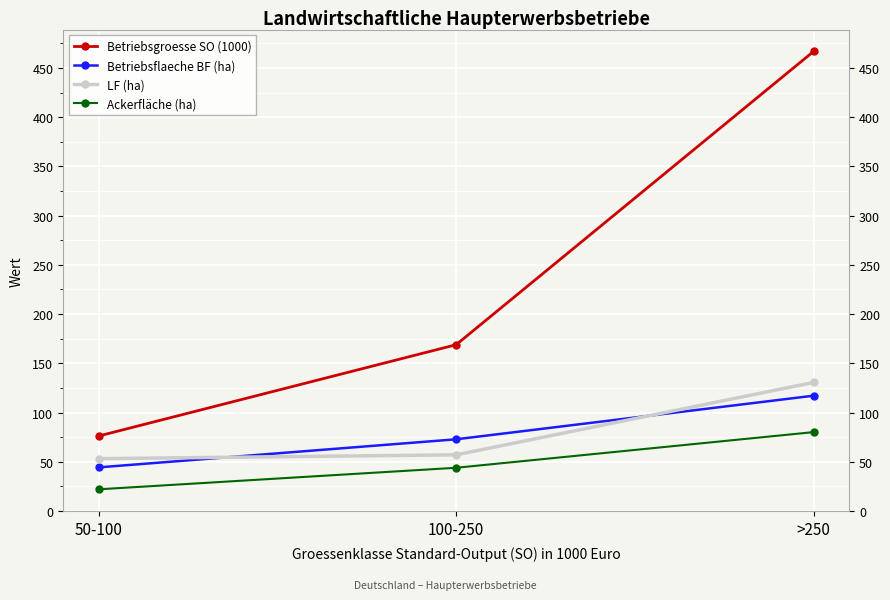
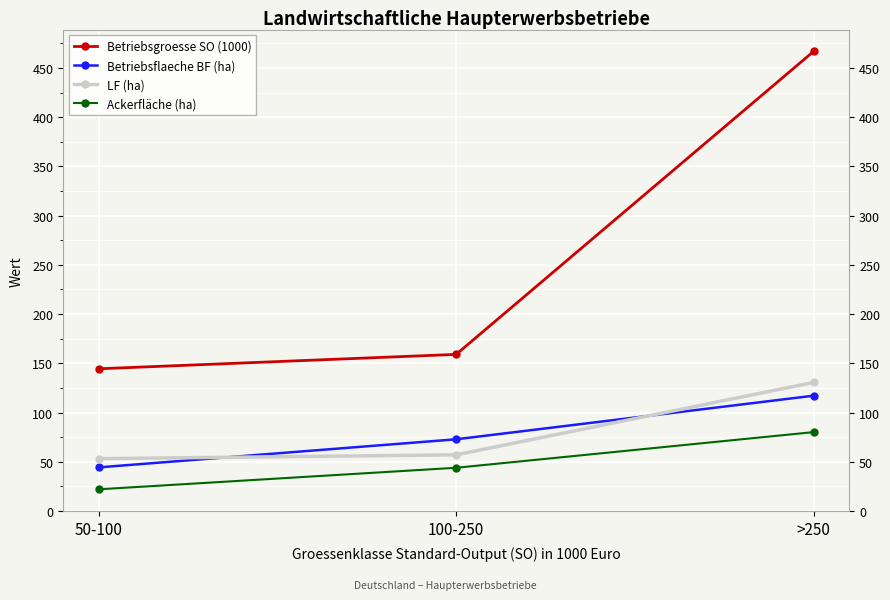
Betriebsgroesse SO (1000), 50-100: 80 -> 140
Betriebsgroesse SO (1000), 100-250: 170 -> 160
